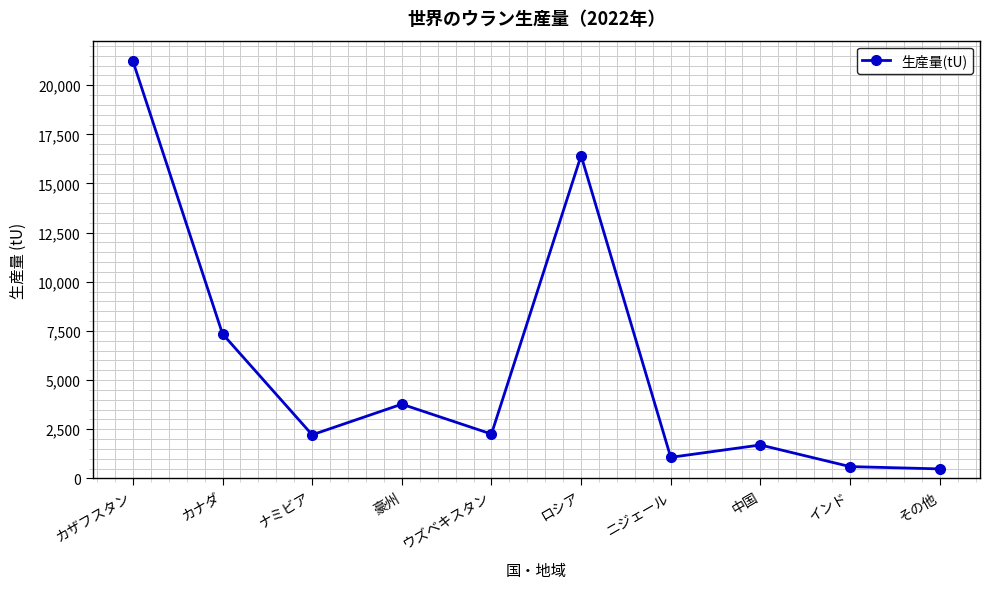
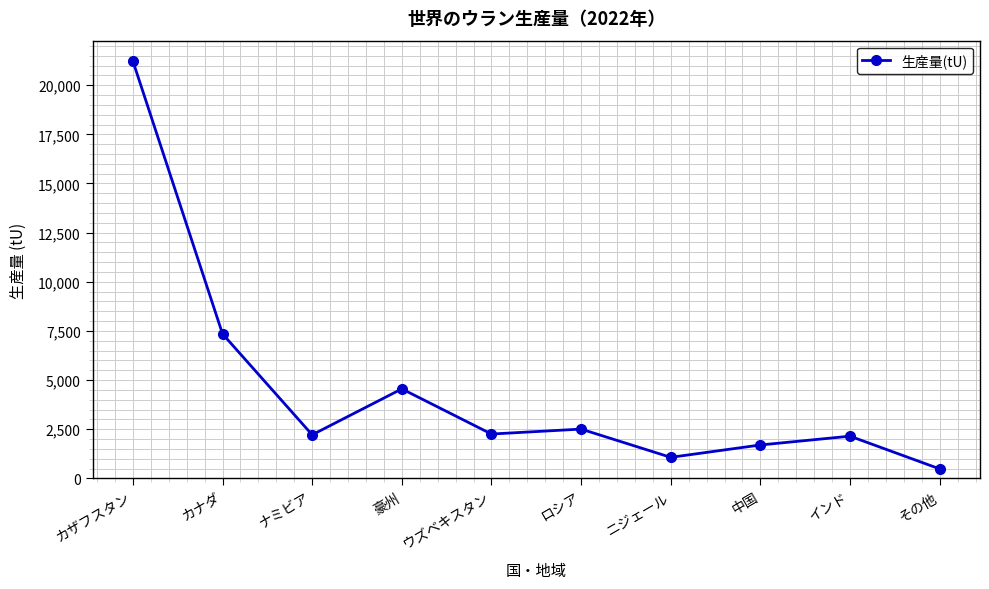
豪州: 3,800 -> 4,600
ロシア: 16,400 -> 2,500
インド: 600 -> 2,100
